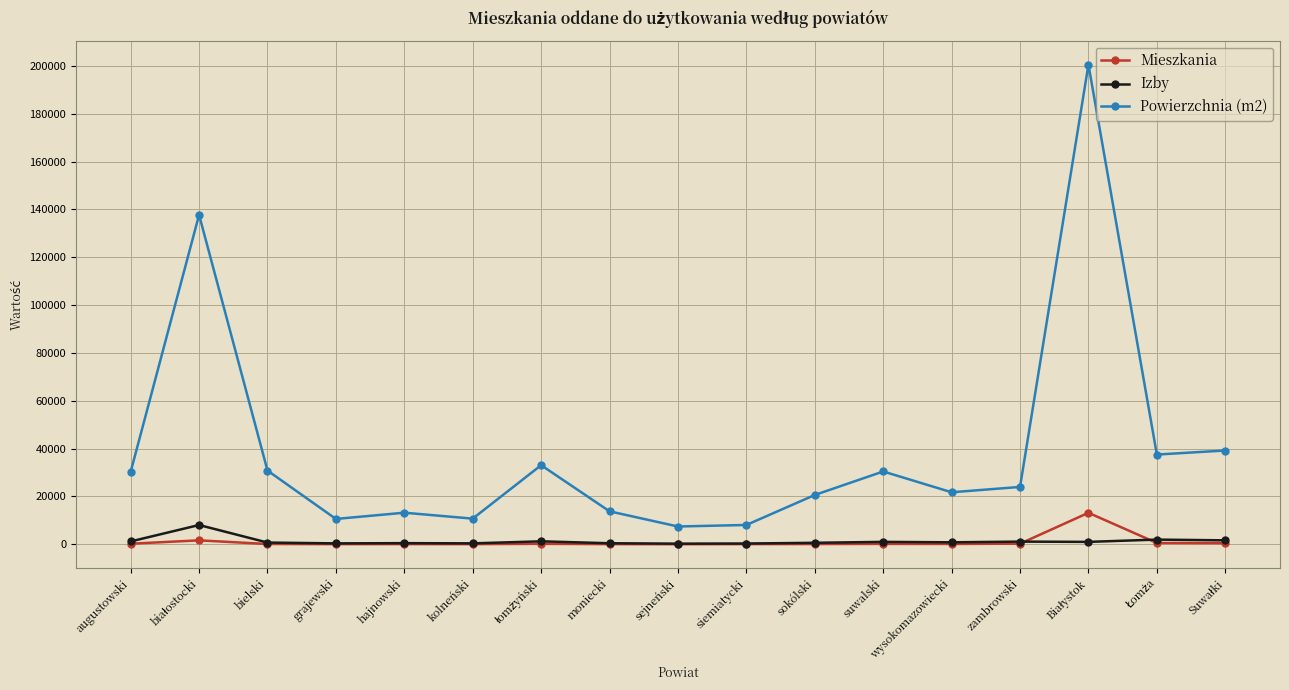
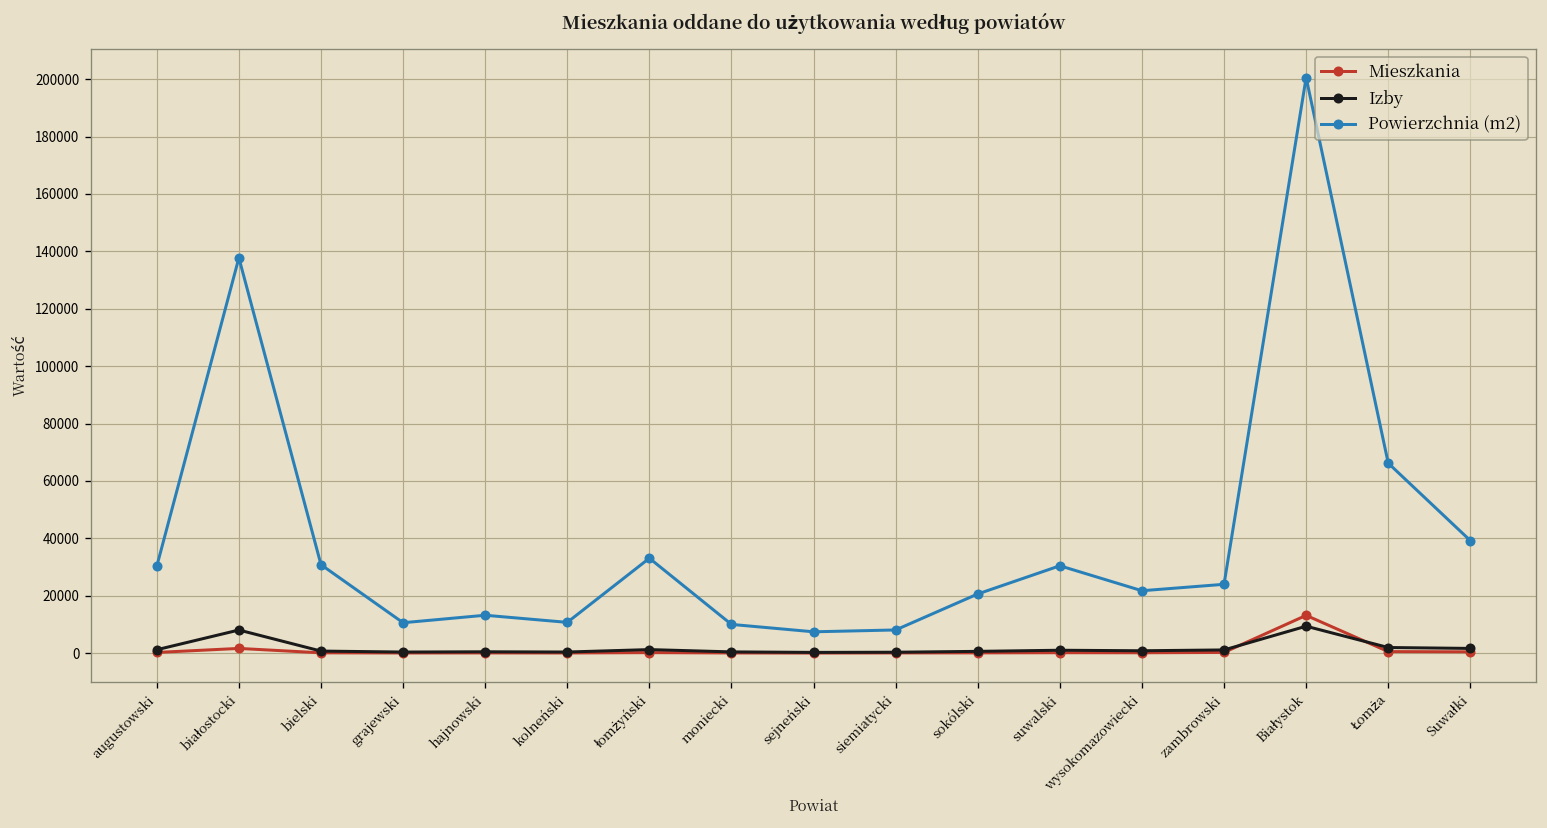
Powierzchnia (m2), moniecki: 14000 -> 10000
Izby, Białystok: 1000 -> 9000
Powierzchnia (m2), Łomża: 38000 -> 66000
